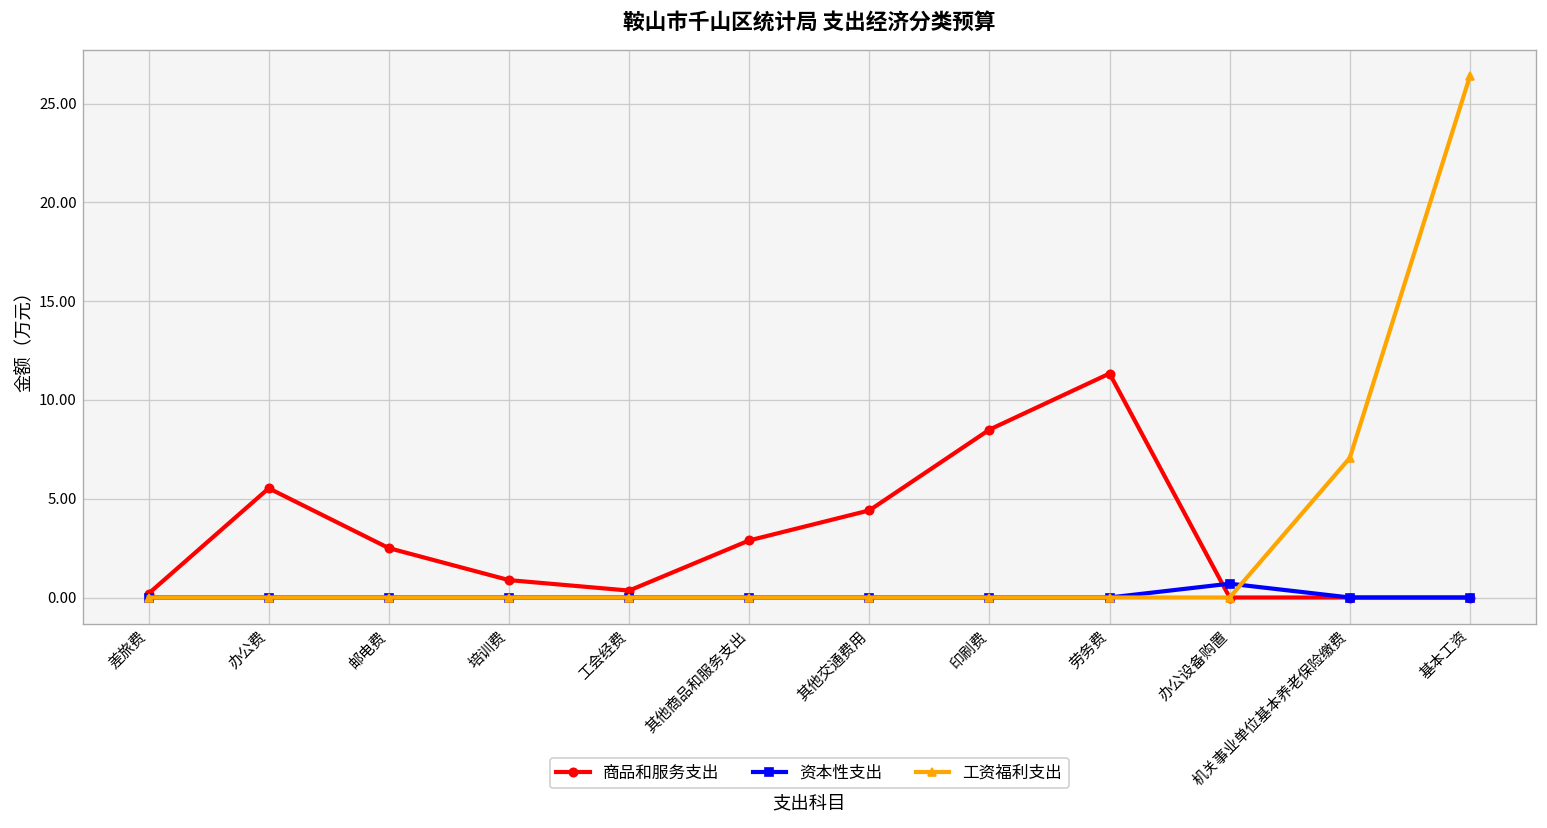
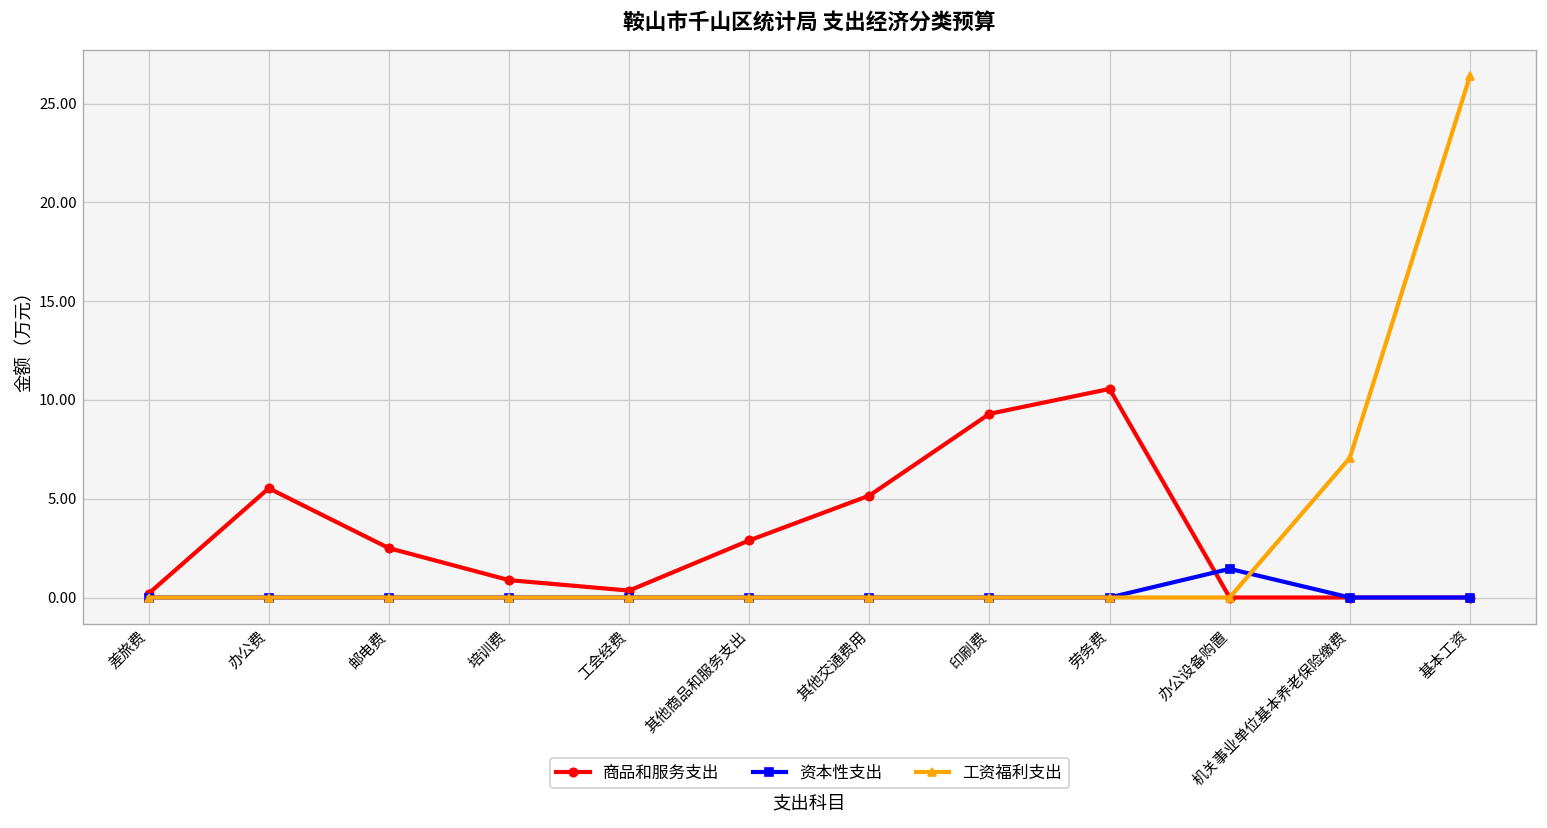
商品和服务支出, 其他交通费用: 4.4 -> 5.2
商品和服务支出, 印刷费: 8.5 -> 9.3
商品和服务支出, 劳务费: 11.3 -> 10.6
资本性支出, 办公设备购置: 0.7 -> 1.5
